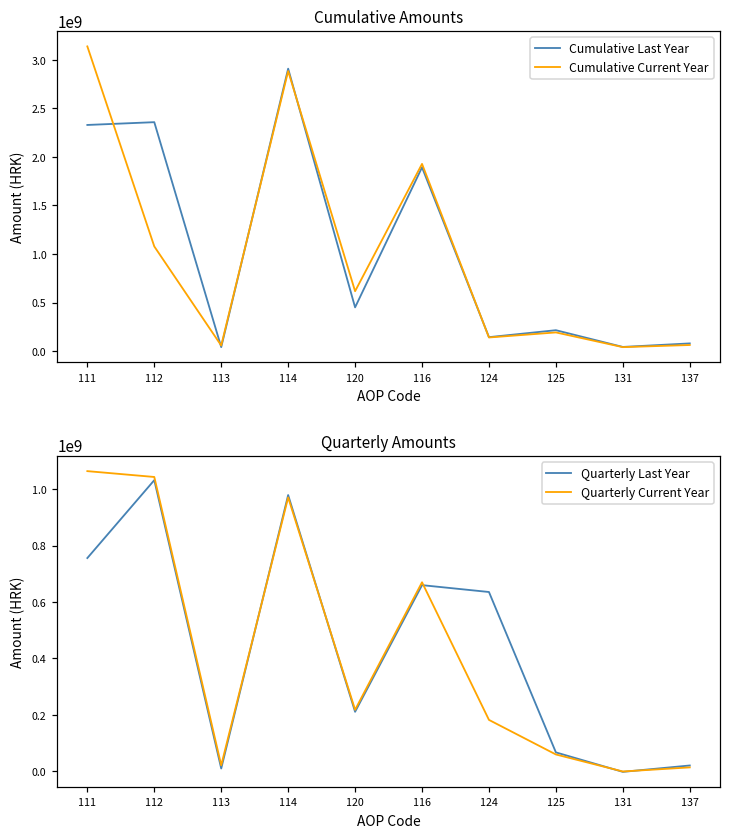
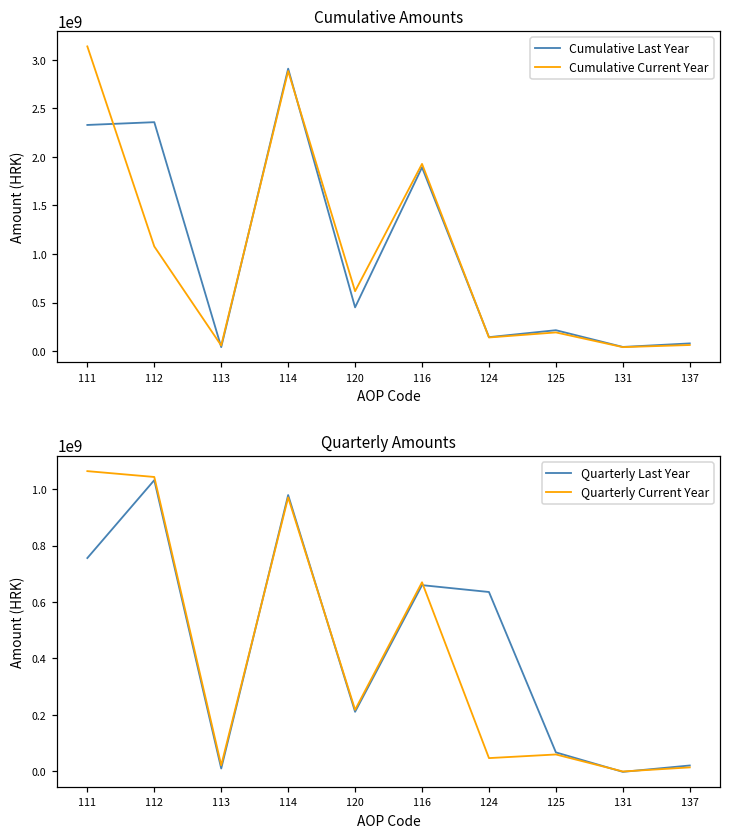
Quarterly Amounts, Quarterly Current Year, 124: 180000000 -> 50000000
